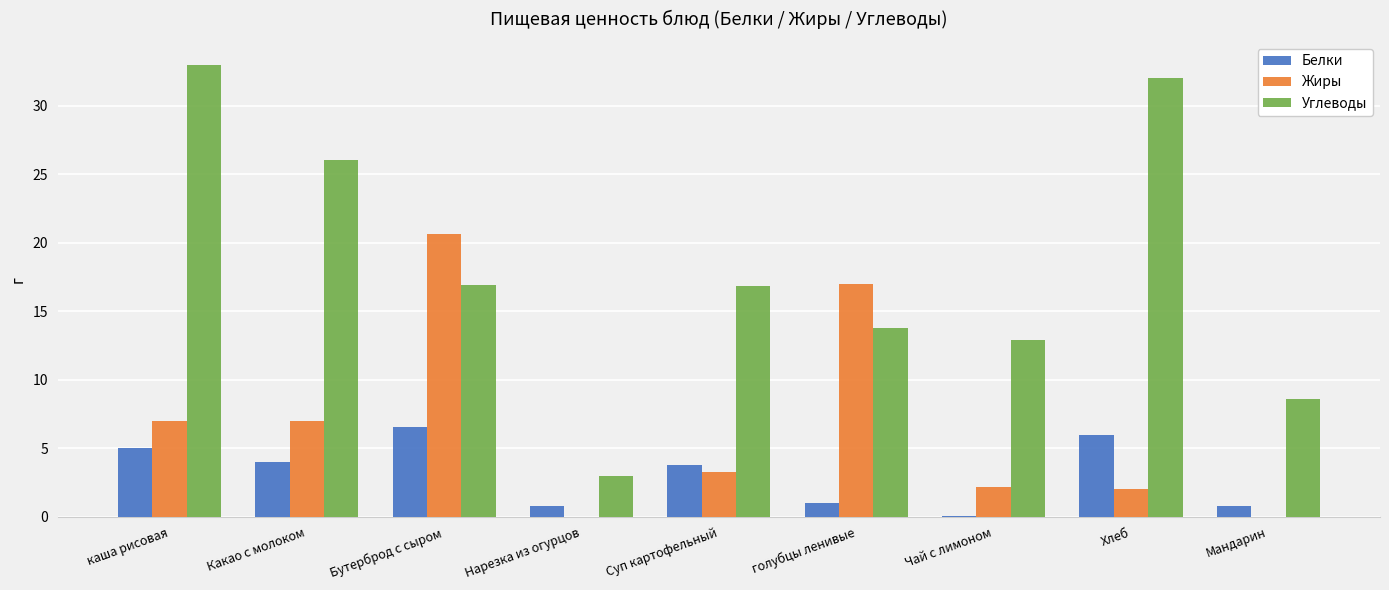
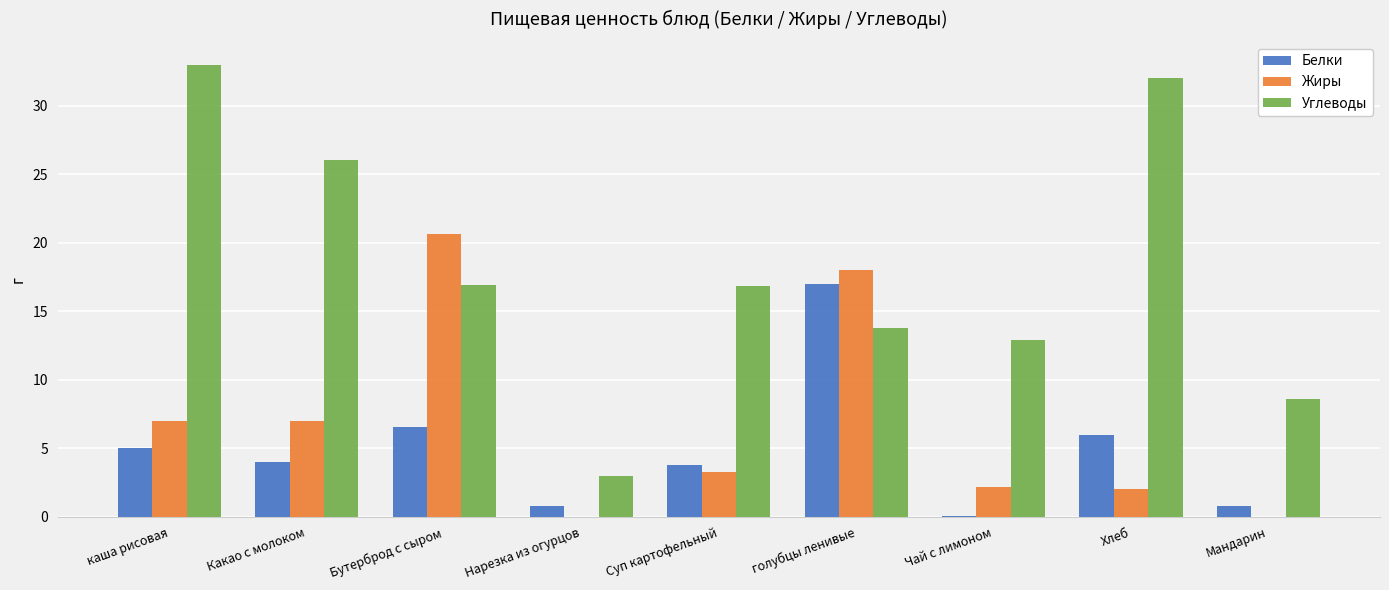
Белки, голубцы ленивые: 1 -> 17
Жиры, голубцы ленивые: 17 -> 18
